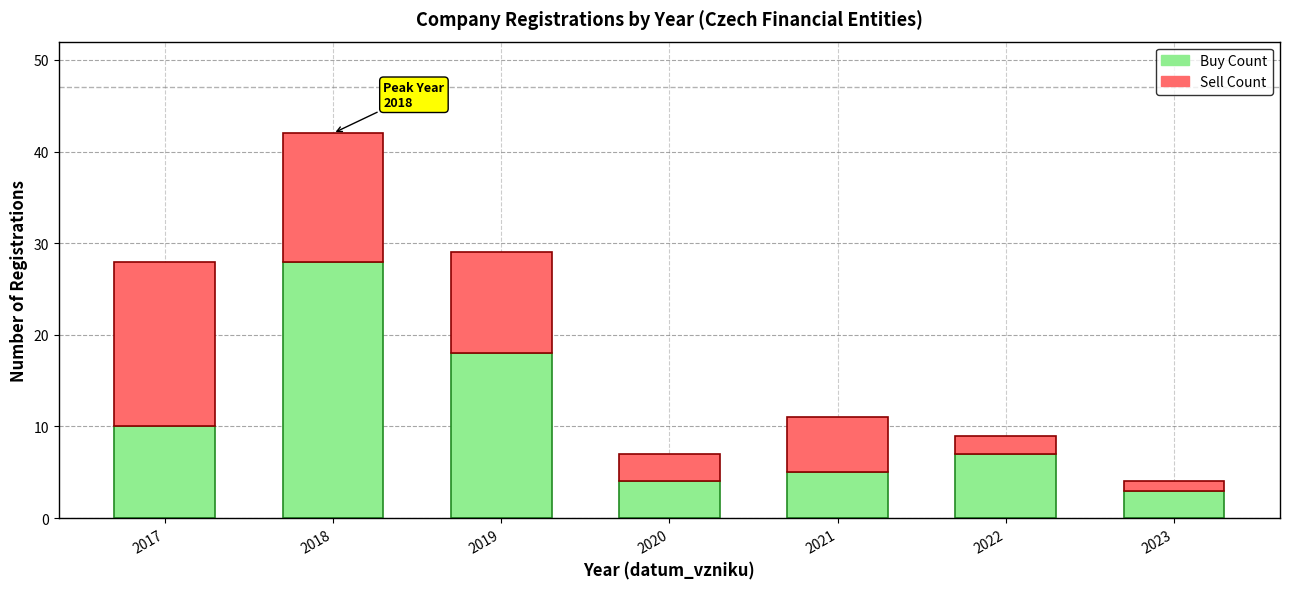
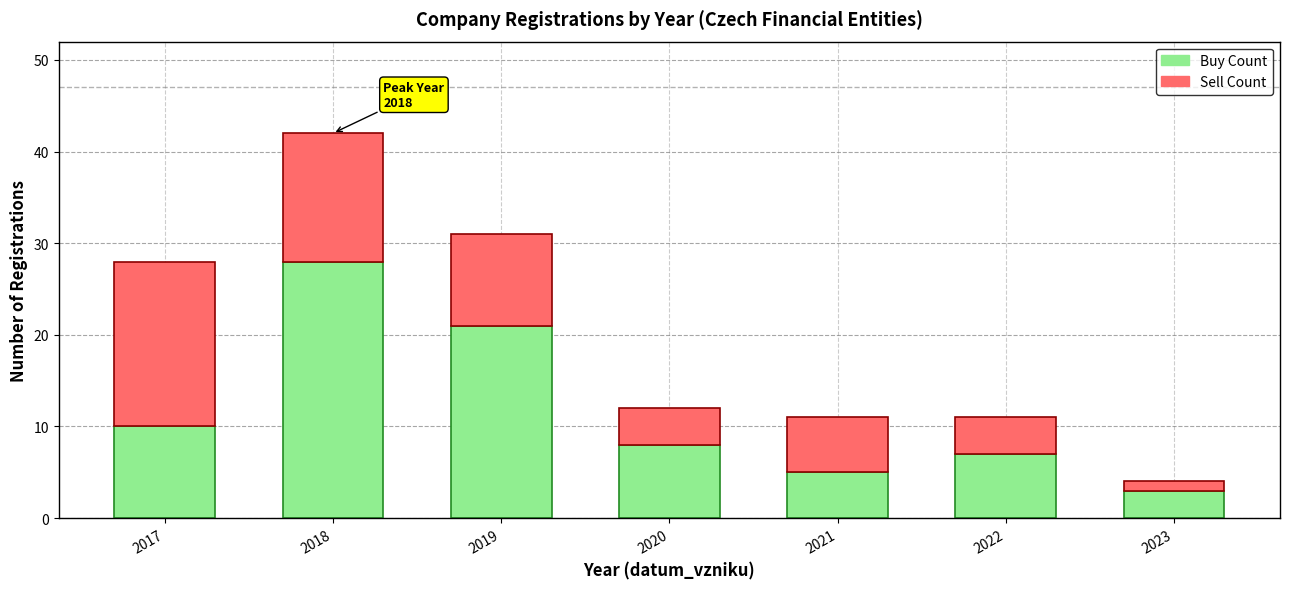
Buy Count, 2019: 18 -> 21
Sell Count, 2019: 11 -> 10
Buy Count, 2020: 4 -> 8
Sell Count, 2020: 3 -> 4
Sell Count, 2022: 2 -> 4
